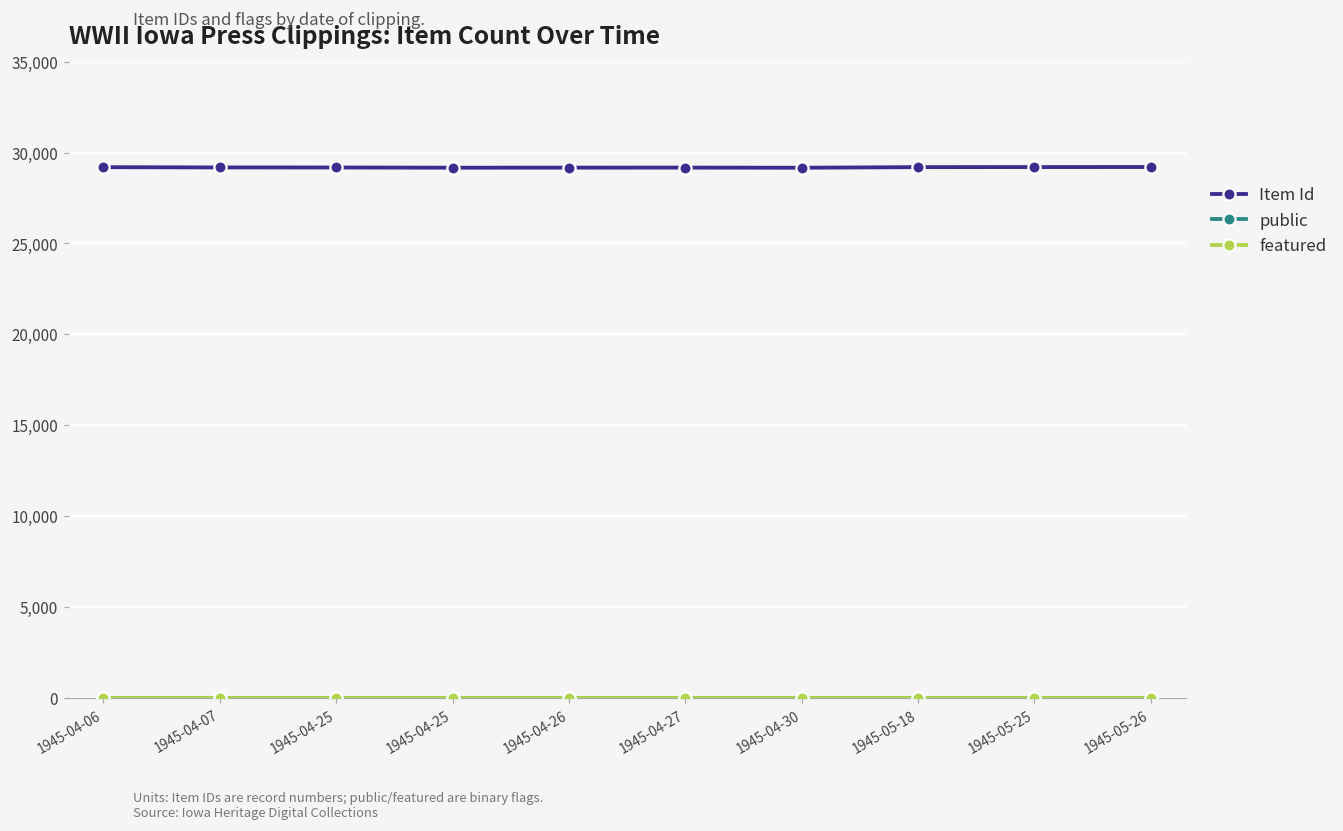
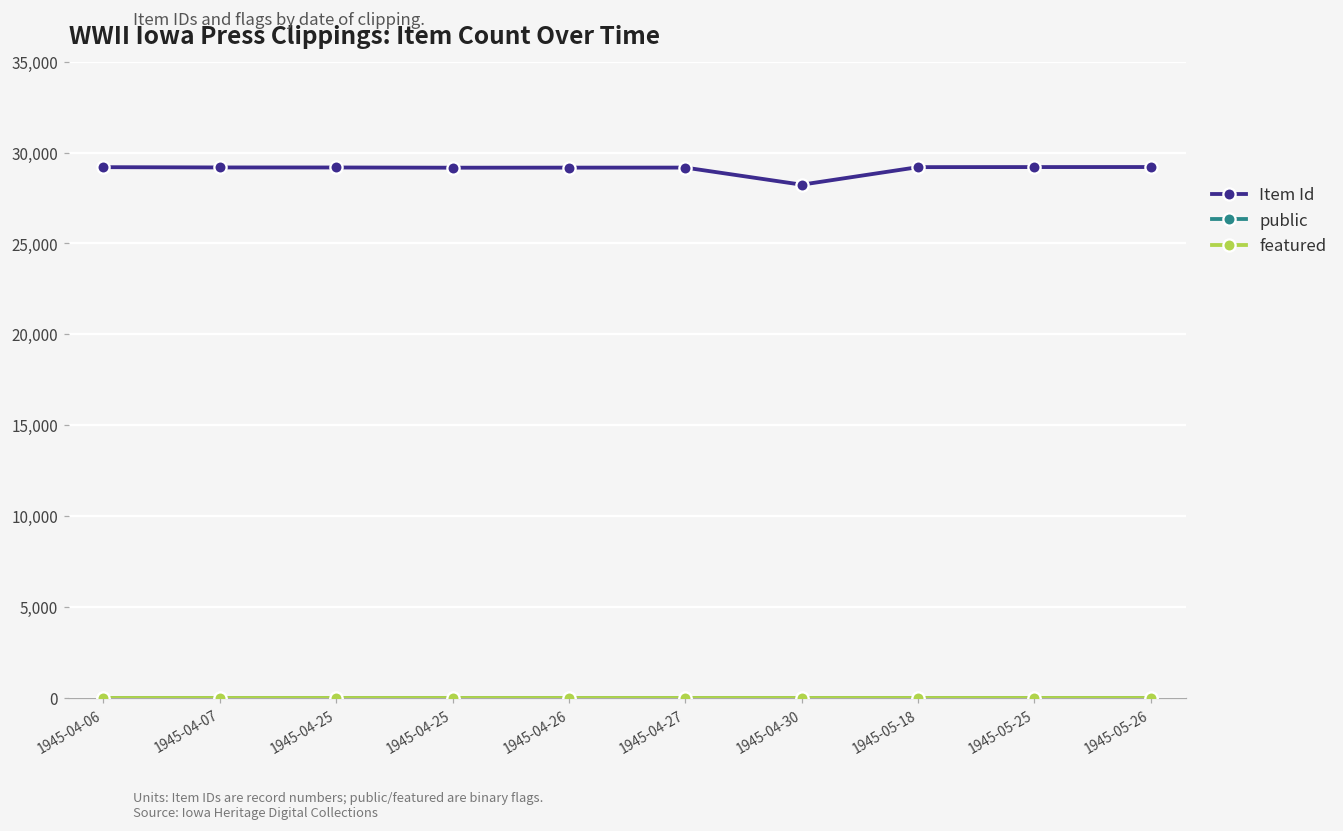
Item Id, 1945-04-30: 29,200 -> 28,200
